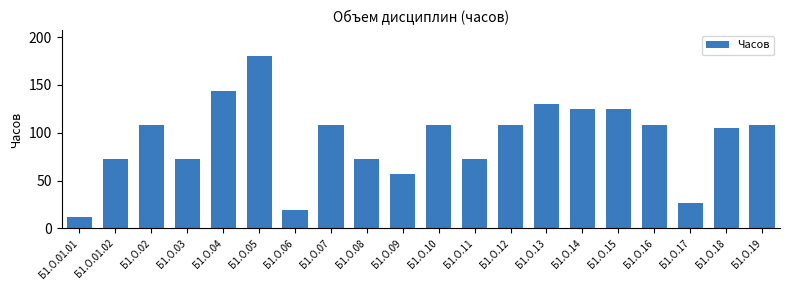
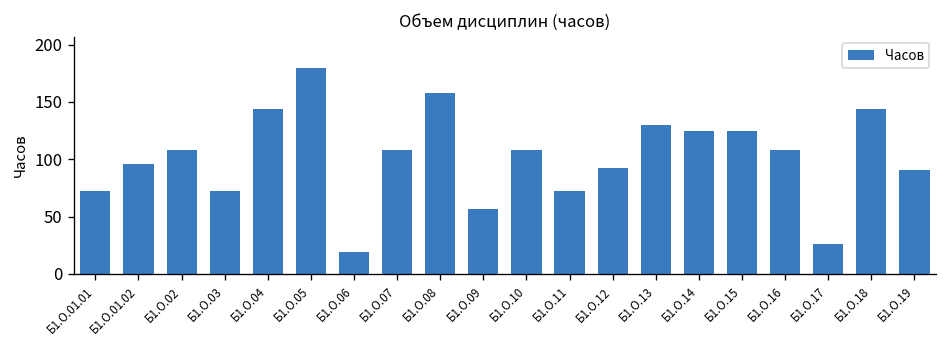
Б1.О.01.01: 10 -> 70
Б1.О.01.02: 70 -> 100
Б1.О.08: 70 -> 160
Б1.О.12: 110 -> 90
Б1.О.18: 110 -> 140
Б1.О.19: 110 -> 90
